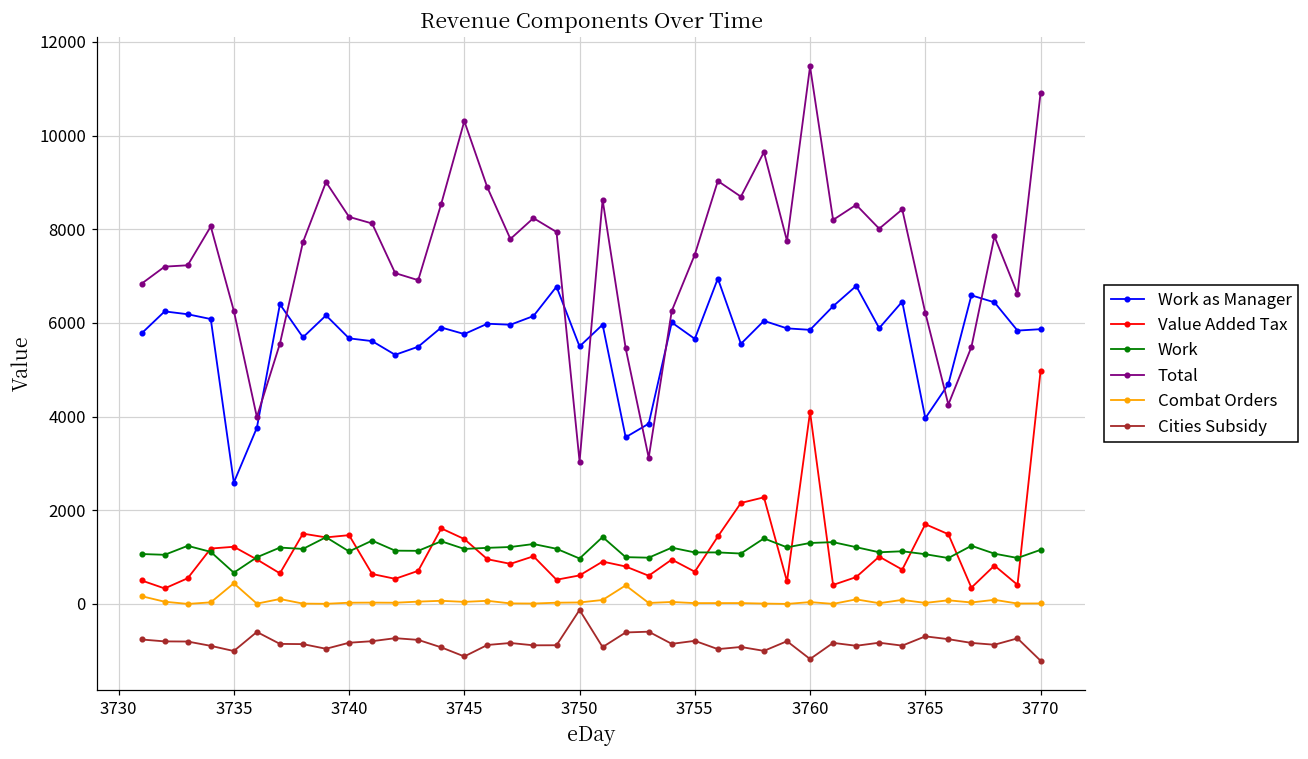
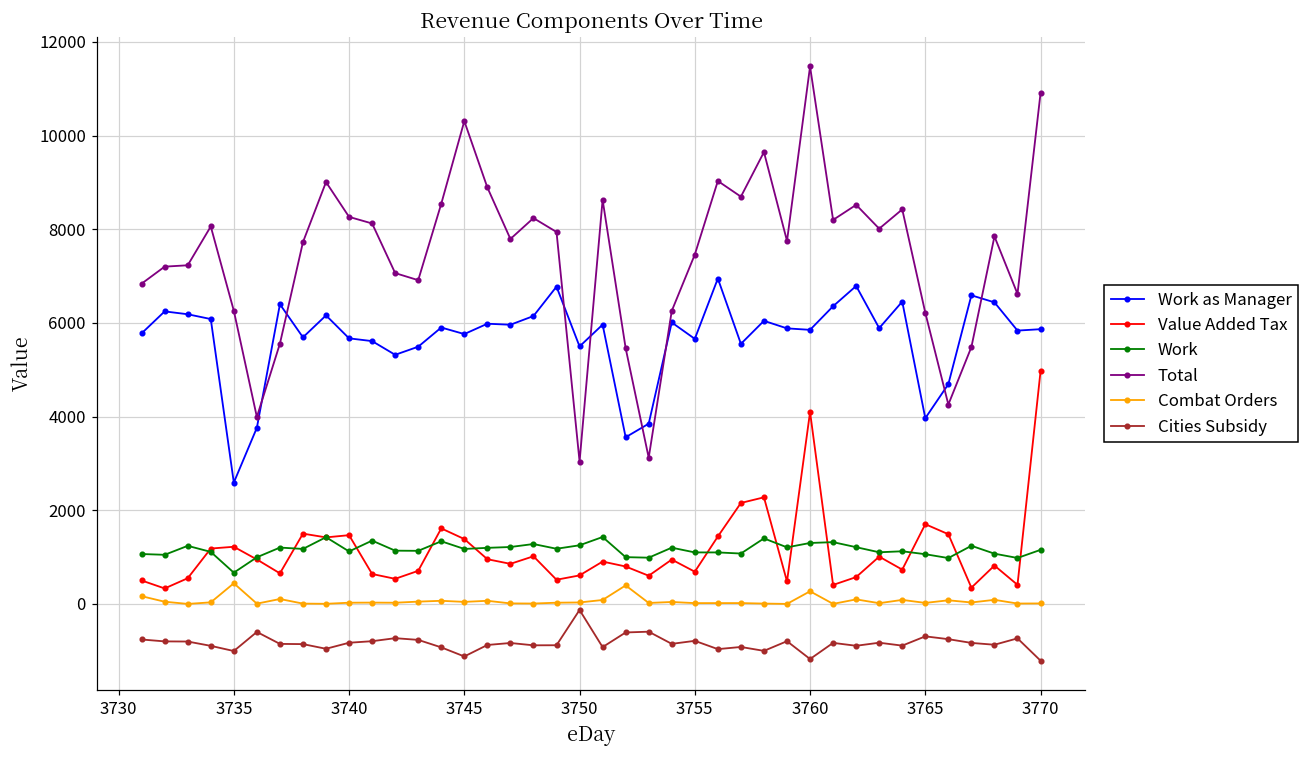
Work, 3750: 1000 -> 1300
Combat Orders, 3760: 0 -> 300
